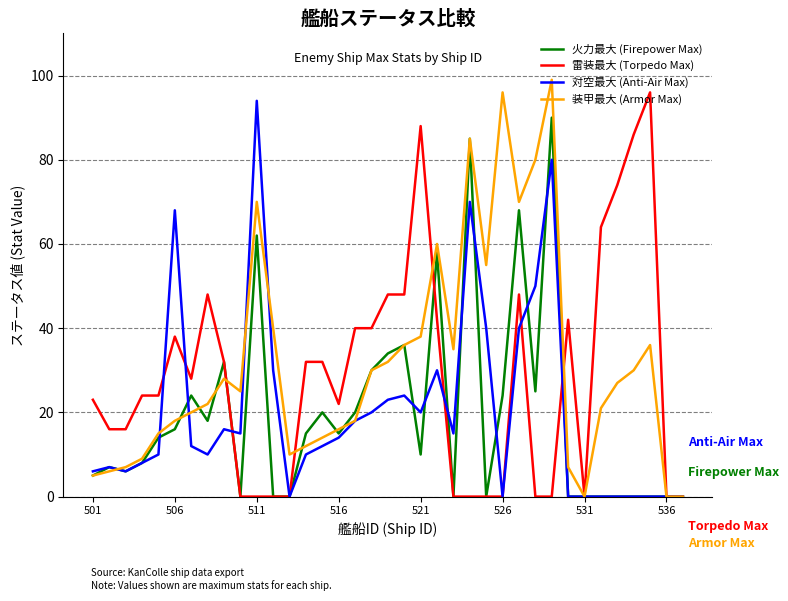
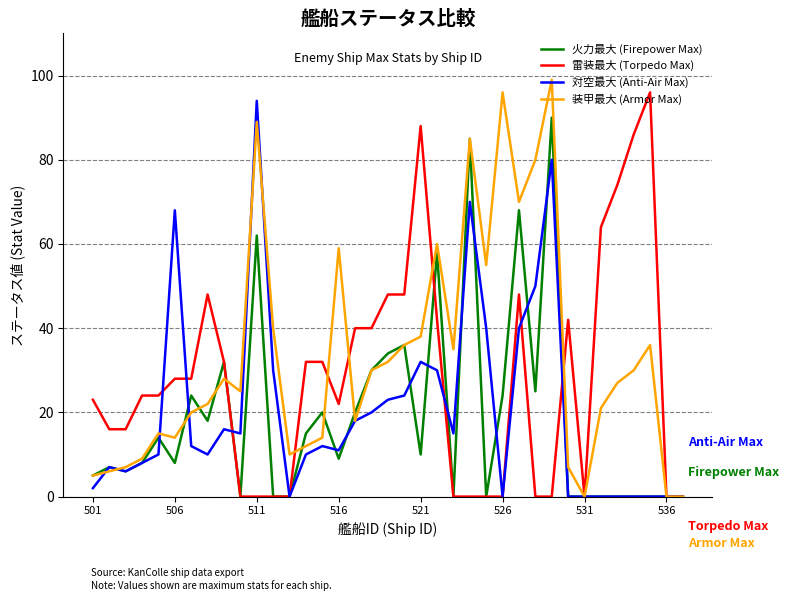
対空最大 (Anti-Air Max), 501: 6 -> 2
火力最大 (Firepower Max), 506: 16 -> 8
雷装最大 (Torpedo Max), 506: 38 -> 28
装甲最大 (Armor Max), 506: 18 -> 14
装甲最大 (Armor Max), 511: 70 -> 89
火力最大 (Firepower Max), 516: 15 -> 9
対空最大 (Anti-Air Max), 516: 14 -> 11
装甲最大 (Armor Max), 516: 16 -> 59
対空最大 (Anti-Air Max), 521: 20 -> 32
